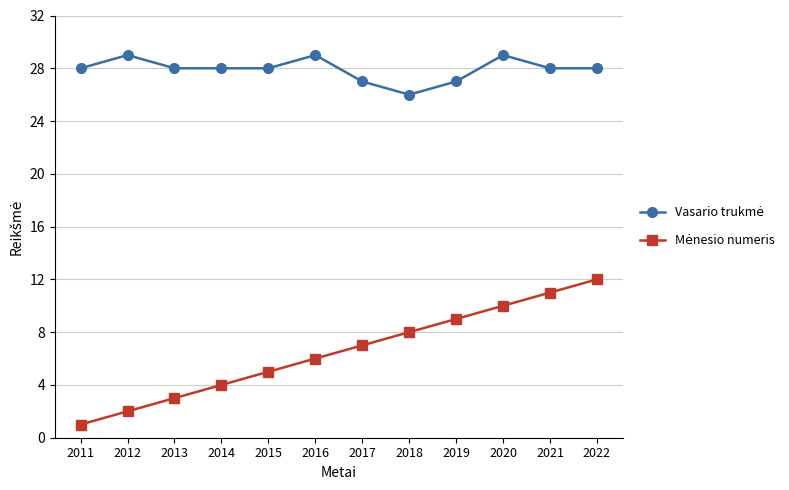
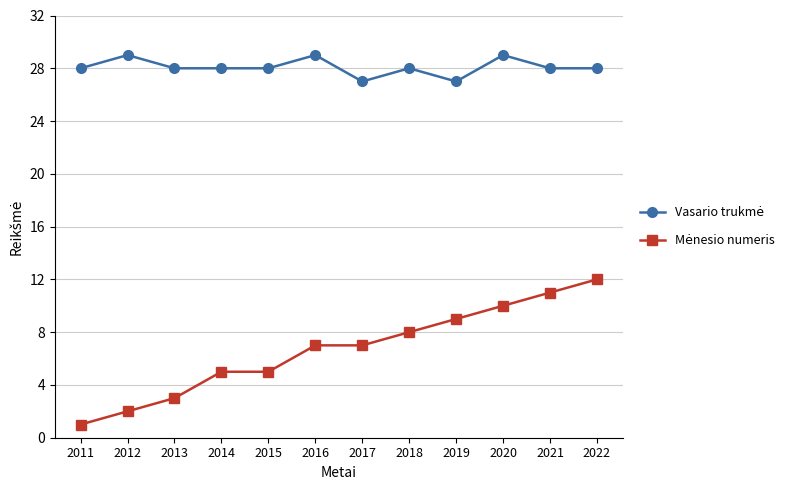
Mėnesio numeris, 2014: 4 -> 5
Mėnesio numeris, 2016: 6 -> 7
Vasario trukmė, 2018: 26 -> 28
